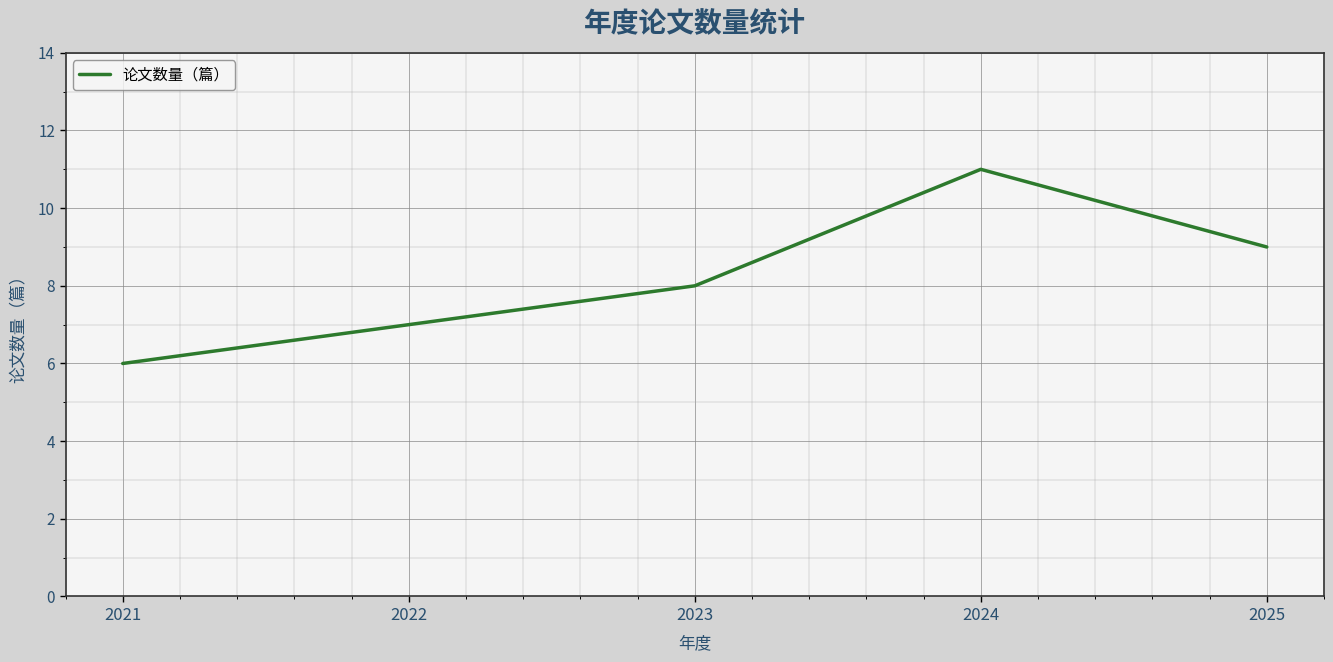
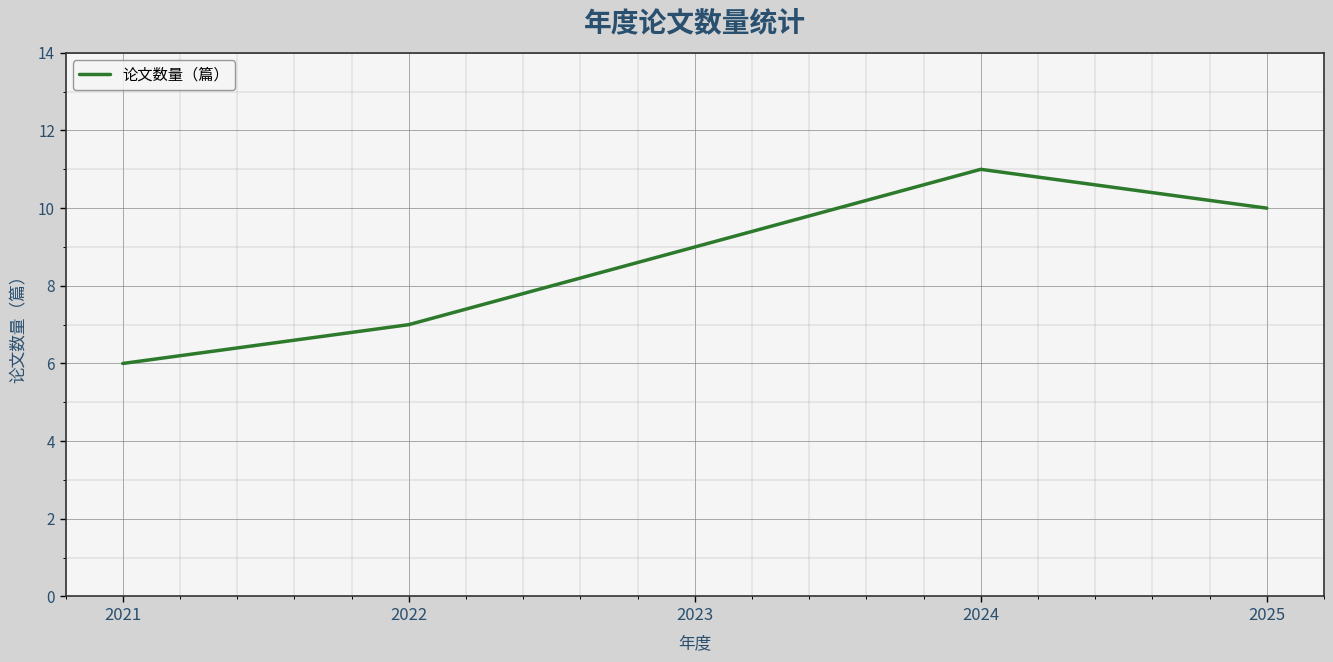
2023: 8 -> 9
2025: 9 -> 10
